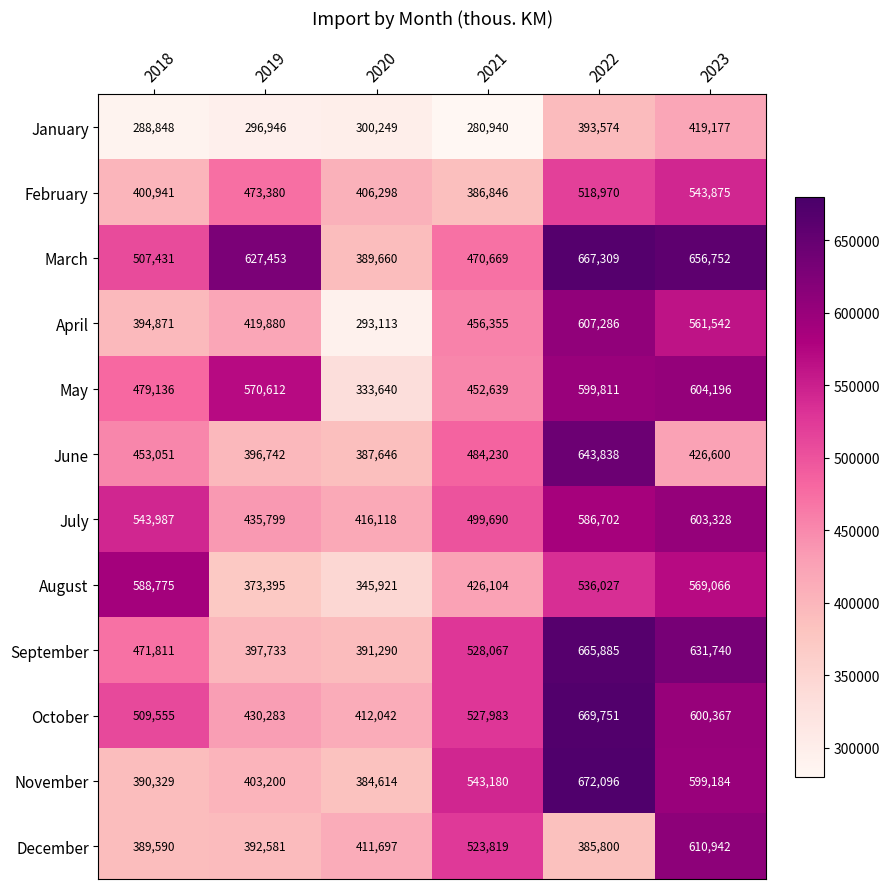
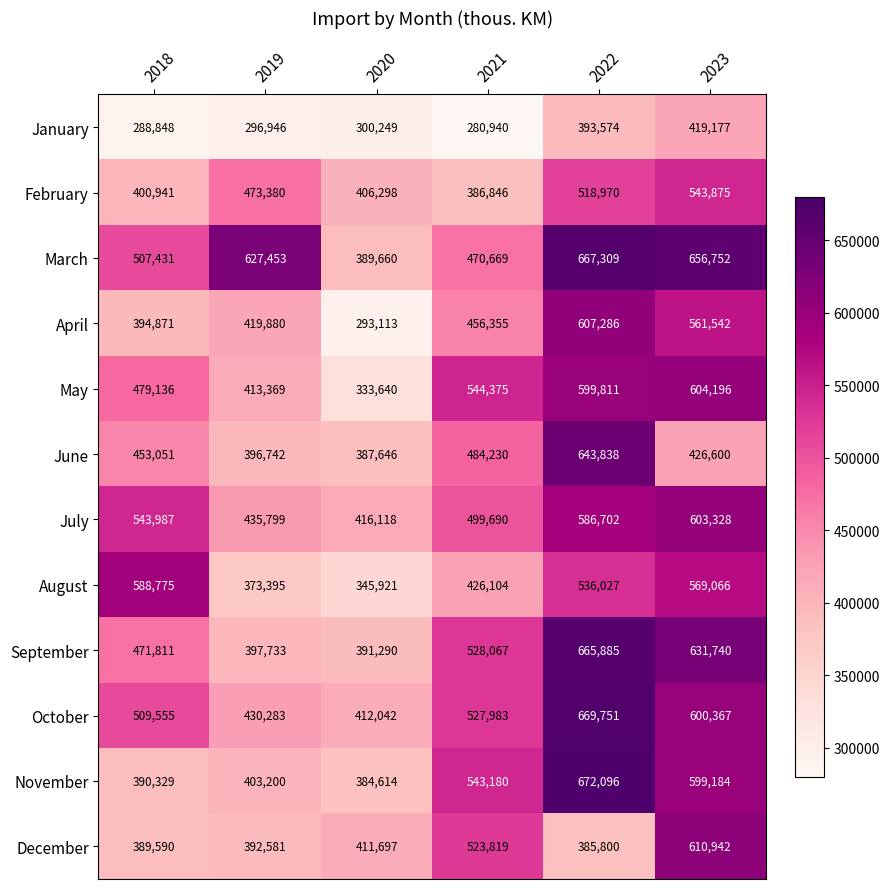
May, 2019: 570,612 -> 413,369
May, 2021: 452,639 -> 544,375
